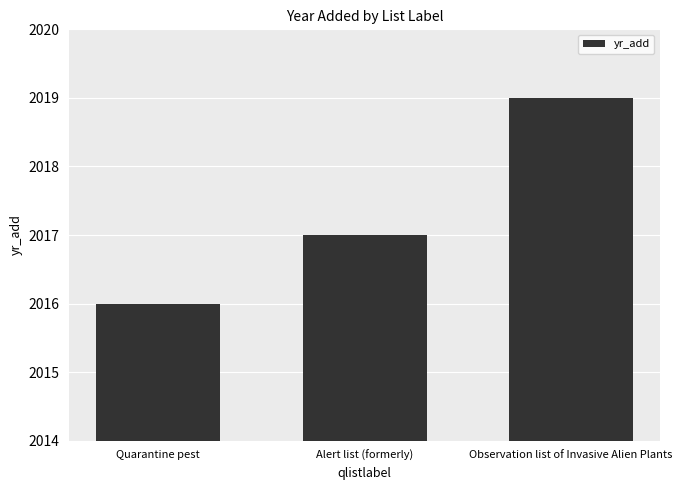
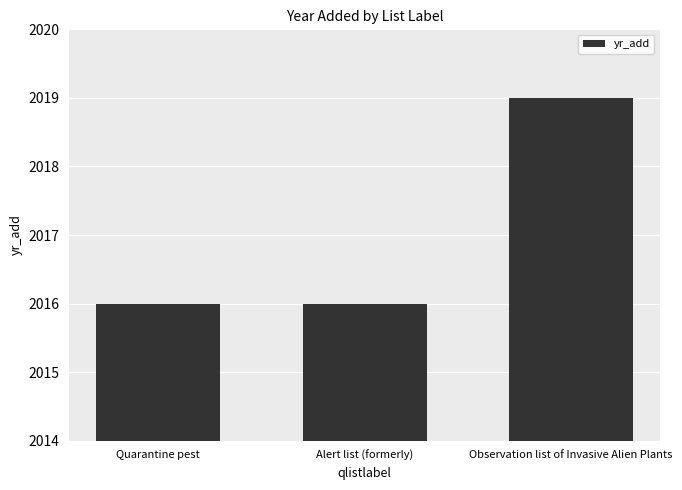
Alert list (formerly): 2017 -> 2016
